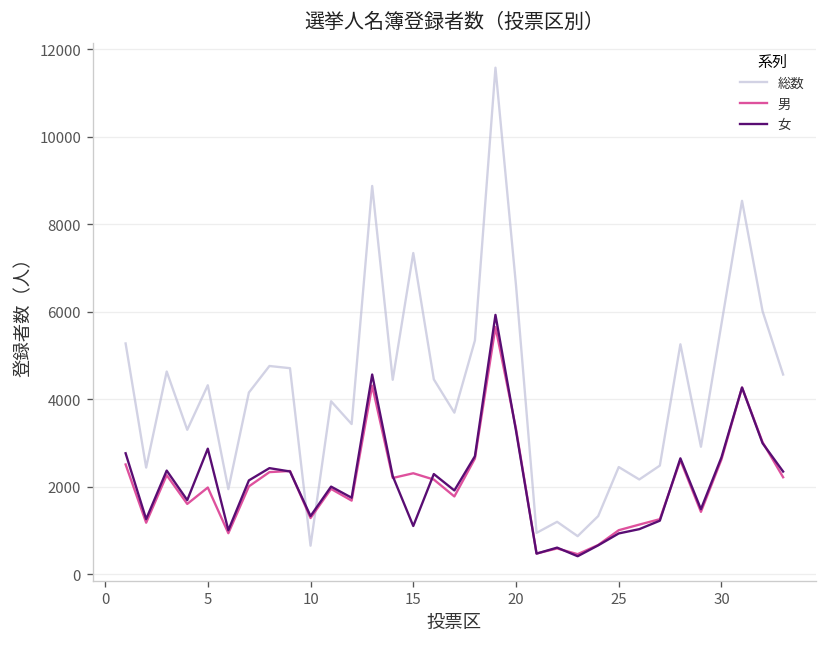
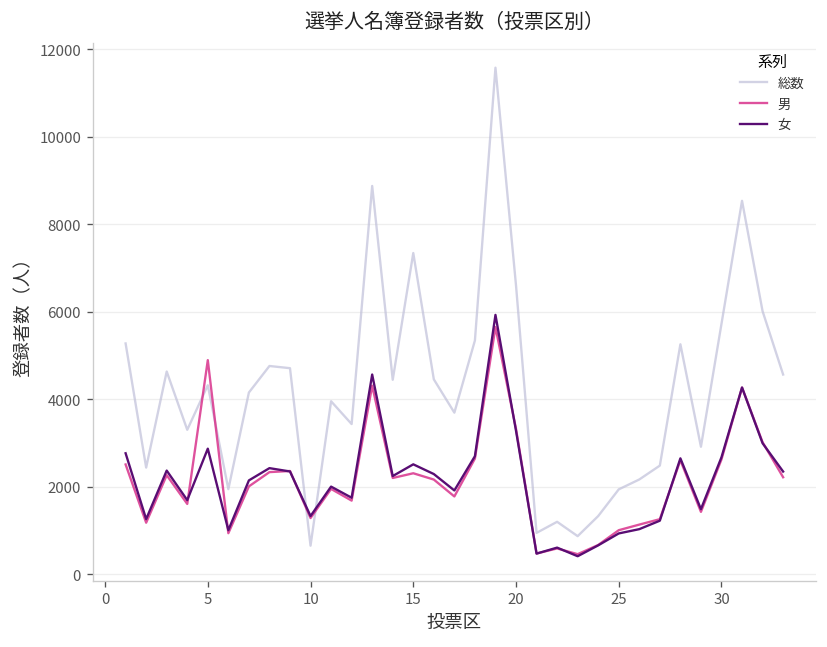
男, 5: 2000 -> 4900
女, 15: 1100 -> 2500
総数, 25: 2500 -> 1900
